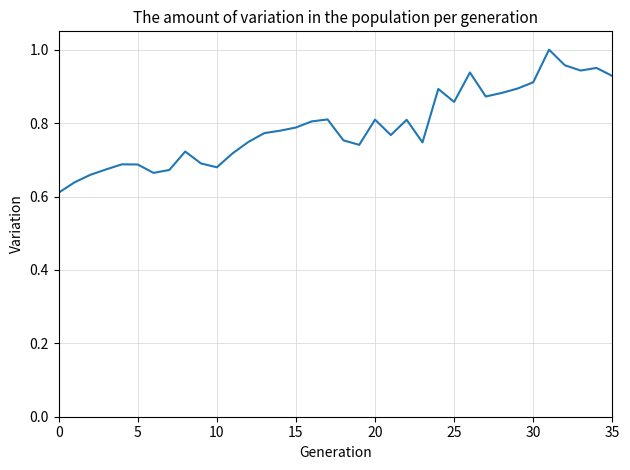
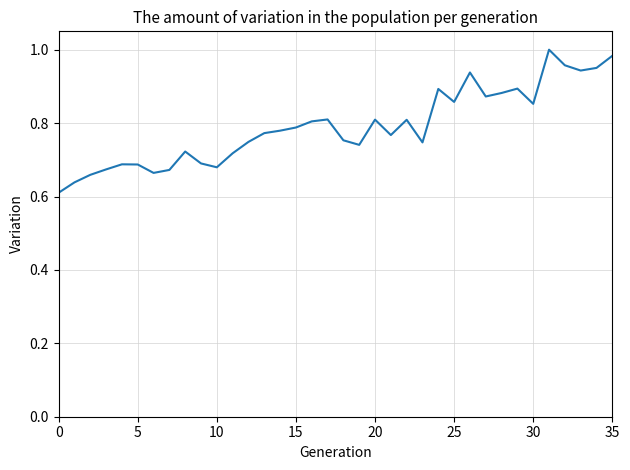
30: 0.91 -> 0.85
35: 0.93 -> 0.98
